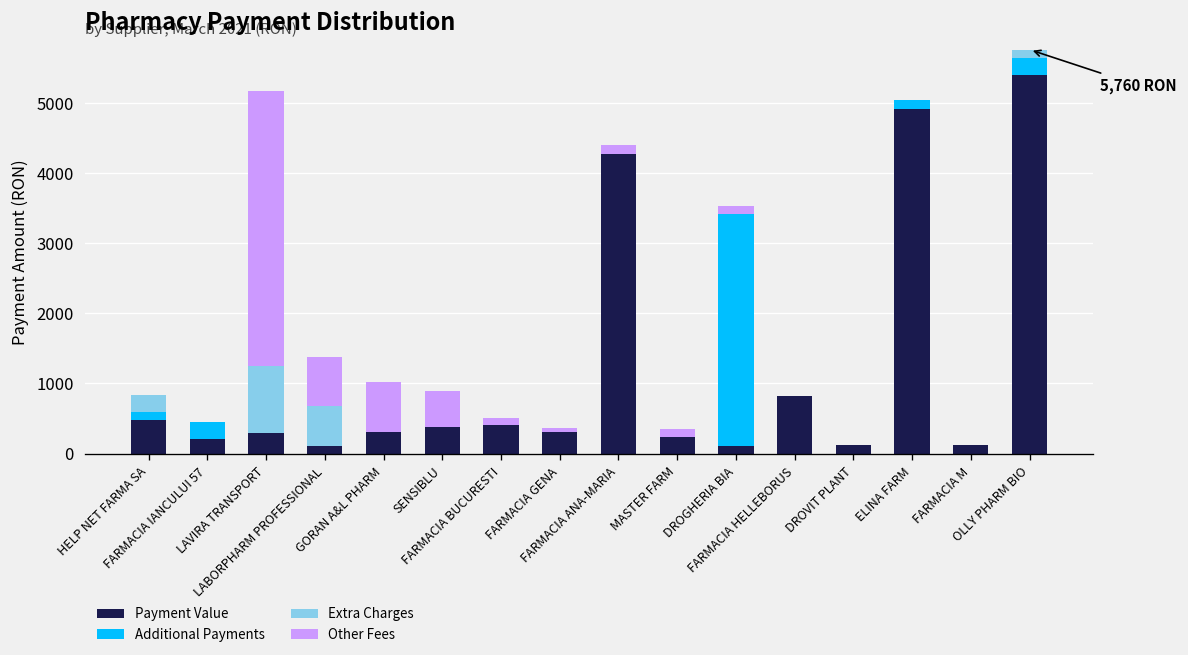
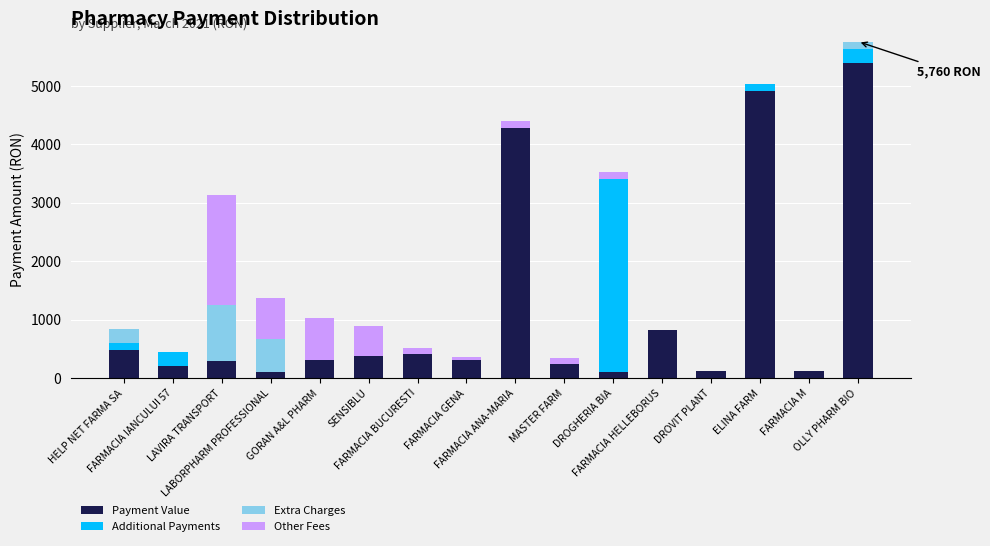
Other Fees, LAVIRA TRANSPORT: 3900 -> 1900
